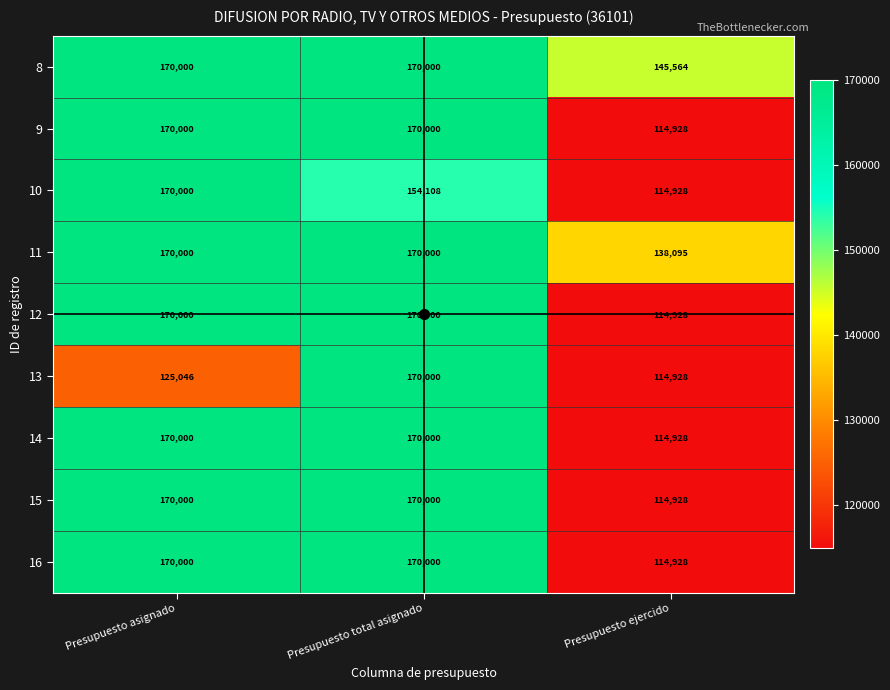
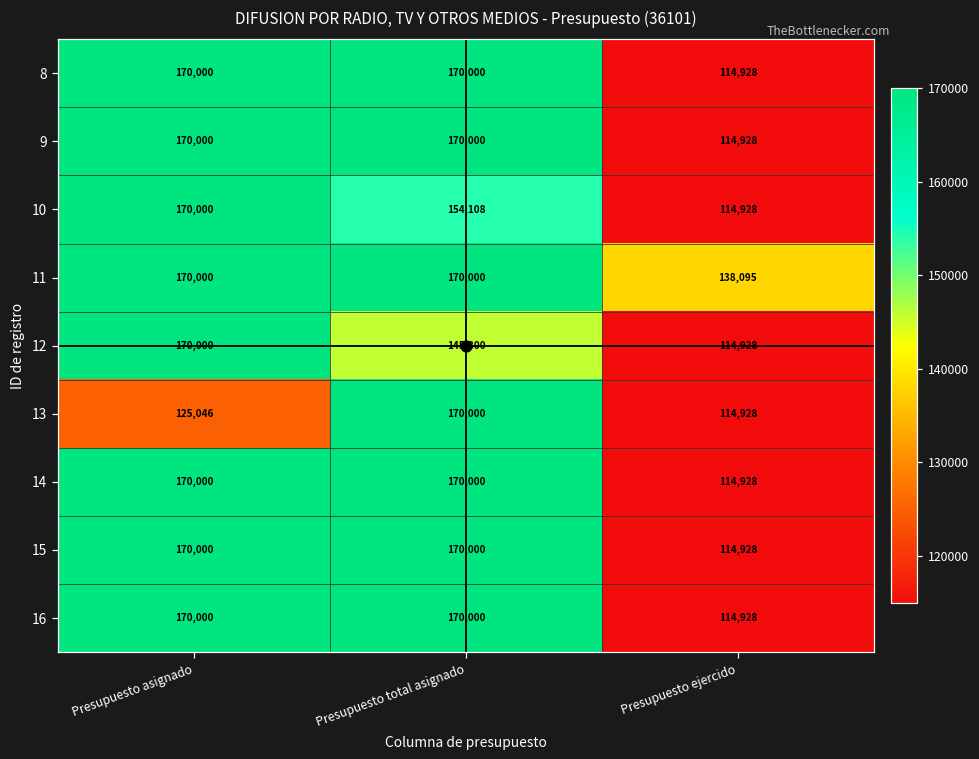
8, Presupuesto ejercido: 145,564 -> 114,928
12, Presupuesto total asignado: 170,000 -> 145,800
